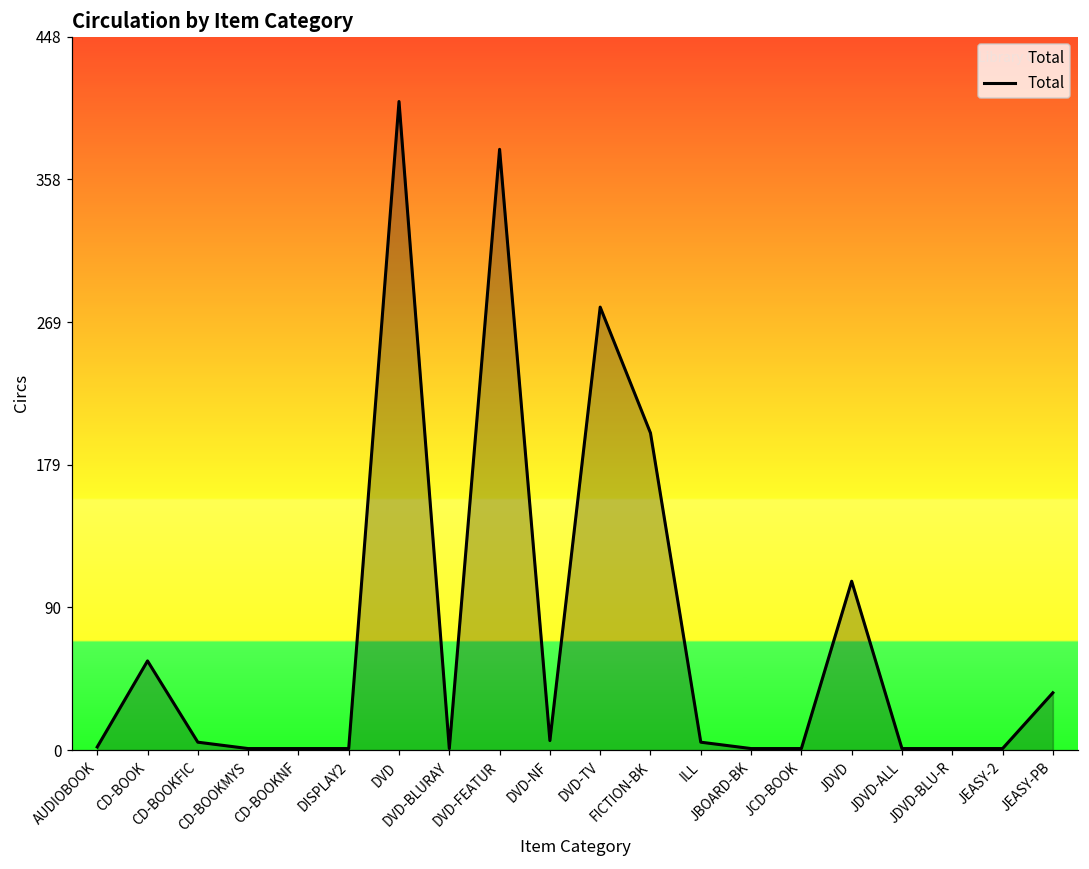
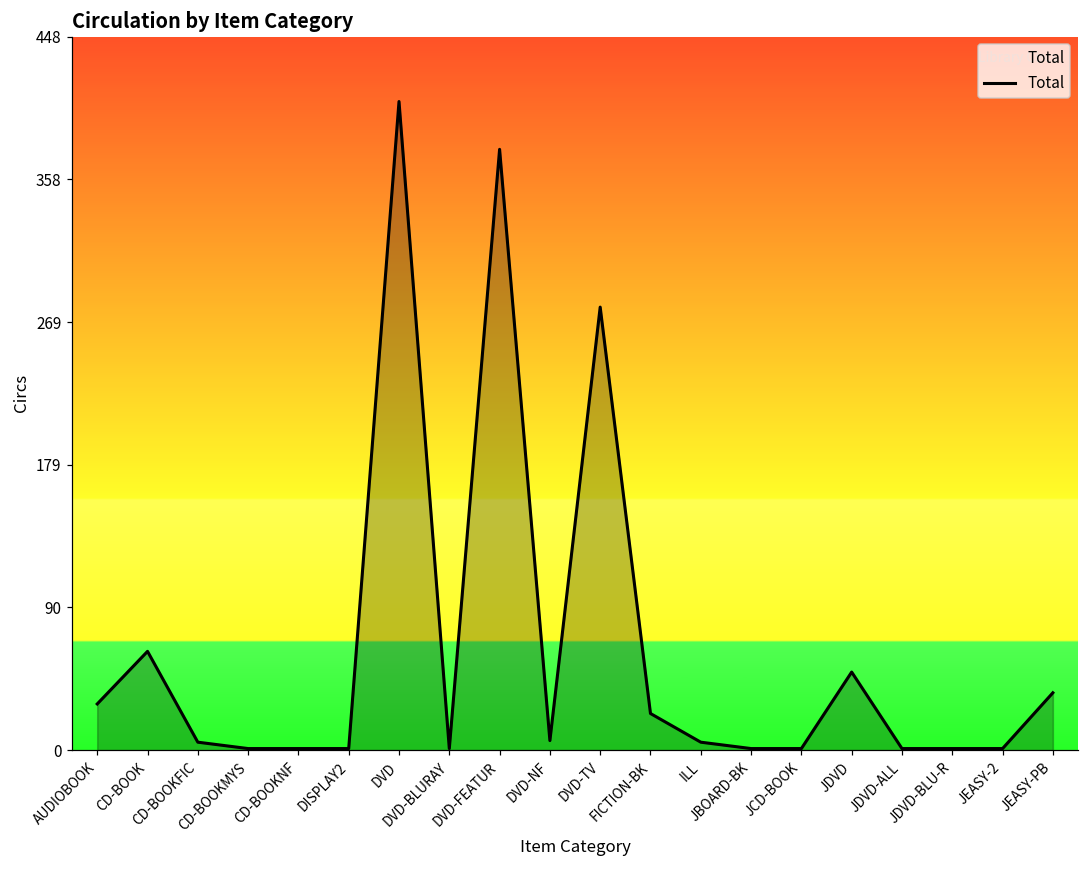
AUDIOBOOK: 2 -> 29
CD-BOOK: 56 -> 62
FICTION-BK: 199 -> 23
JDVD: 106 -> 49
